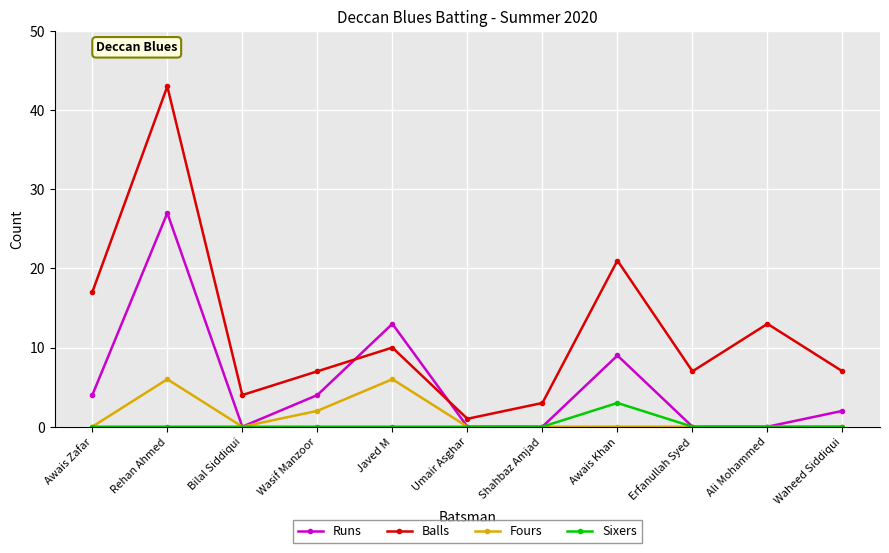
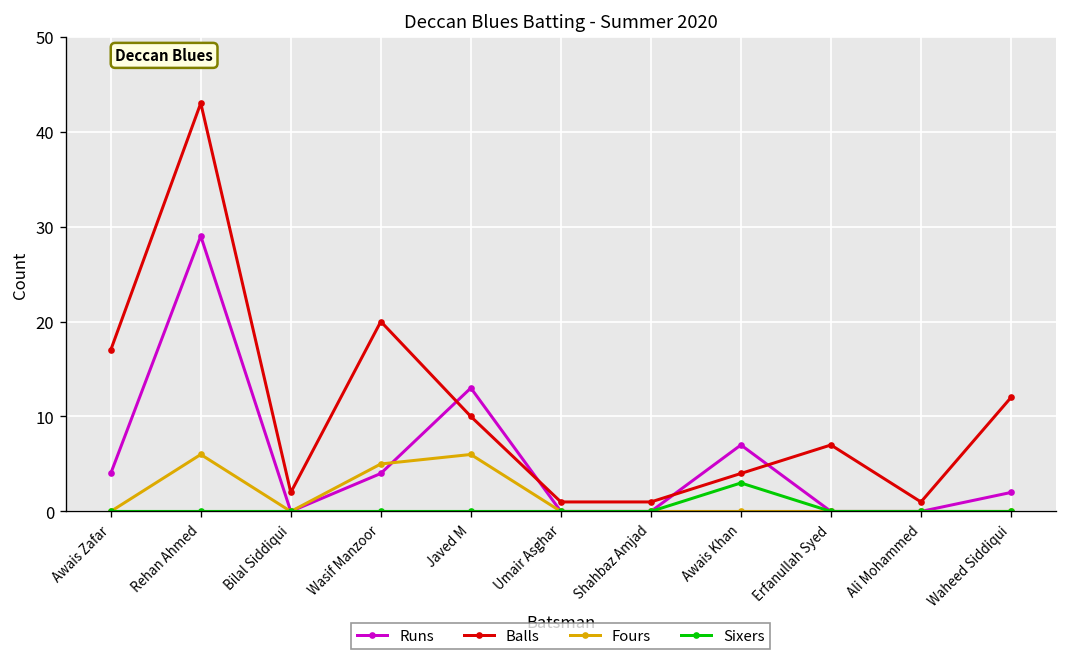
Runs, Rehan Ahmed: 27 -> 29
Balls, Bilal Siddiqui: 4 -> 2
Balls, Wasif Manzoor: 7 -> 20
Fours, Wasif Manzoor: 2 -> 5
Balls, Shahbaz Amjad: 3 -> 1
Runs, Awais Khan: 9 -> 7
Balls, Awais Khan: 21 -> 4
Balls, Ali Mohammed: 13 -> 1
Balls, Waheed Siddiqui: 7 -> 12
